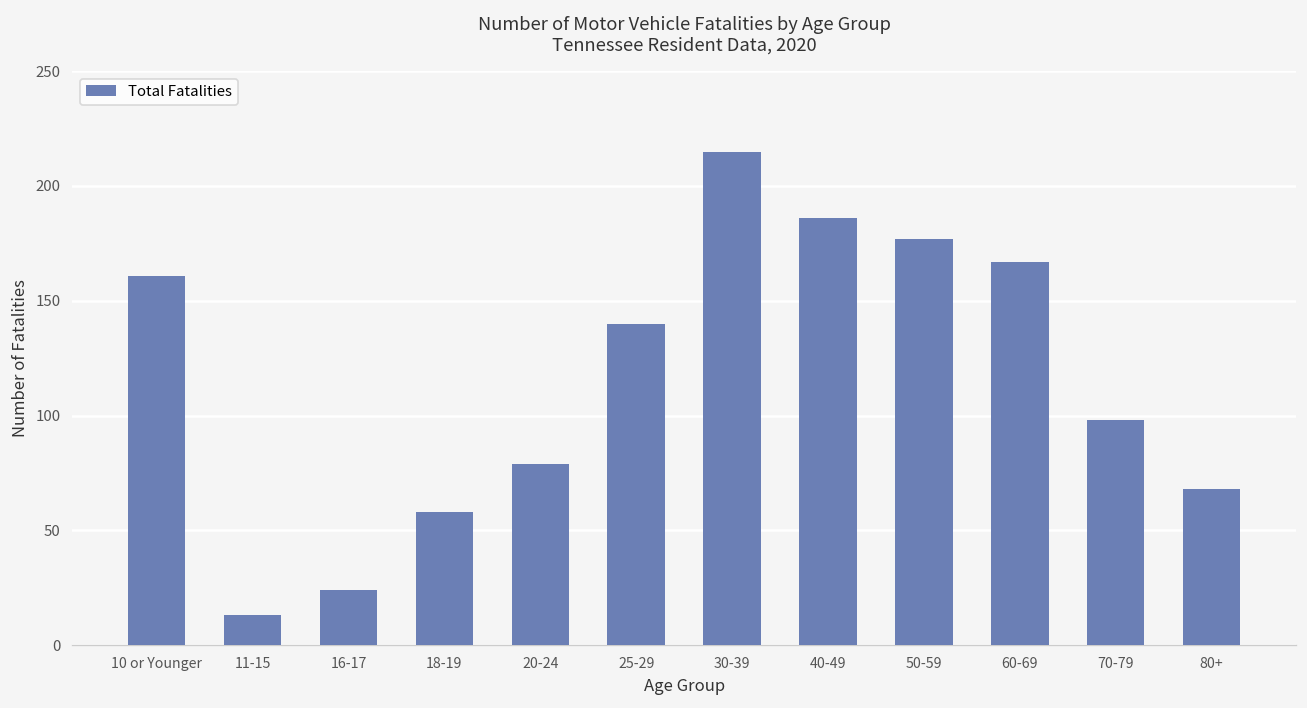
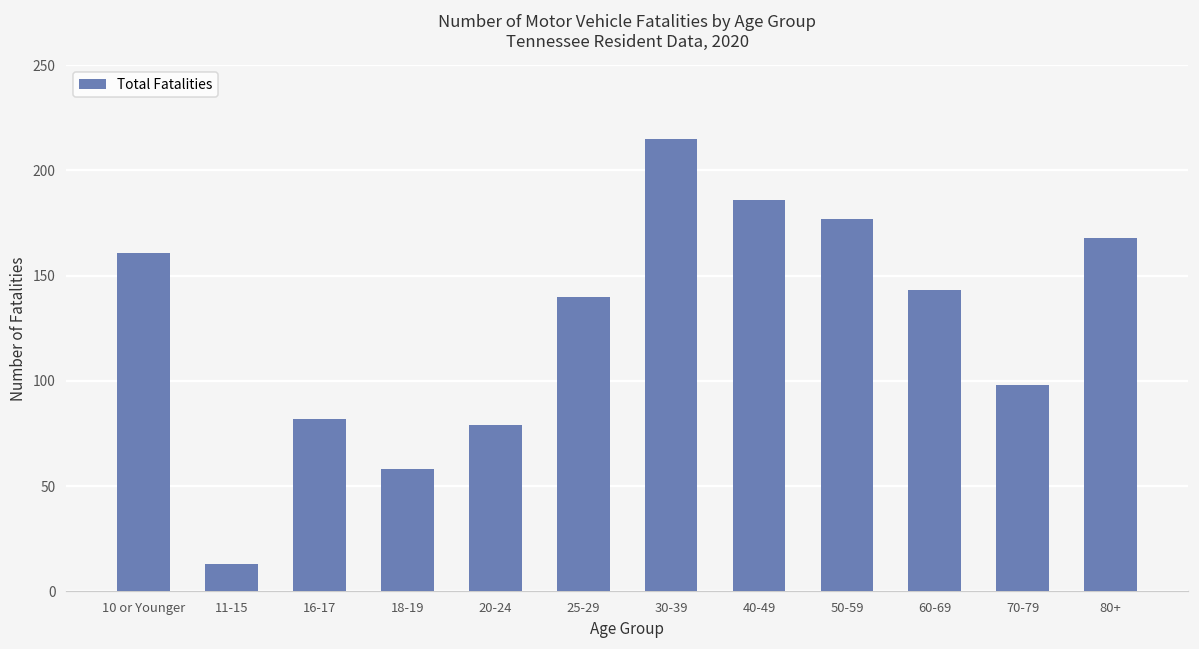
16-17: 24 -> 82
60-69: 167 -> 143
80+: 68 -> 168
